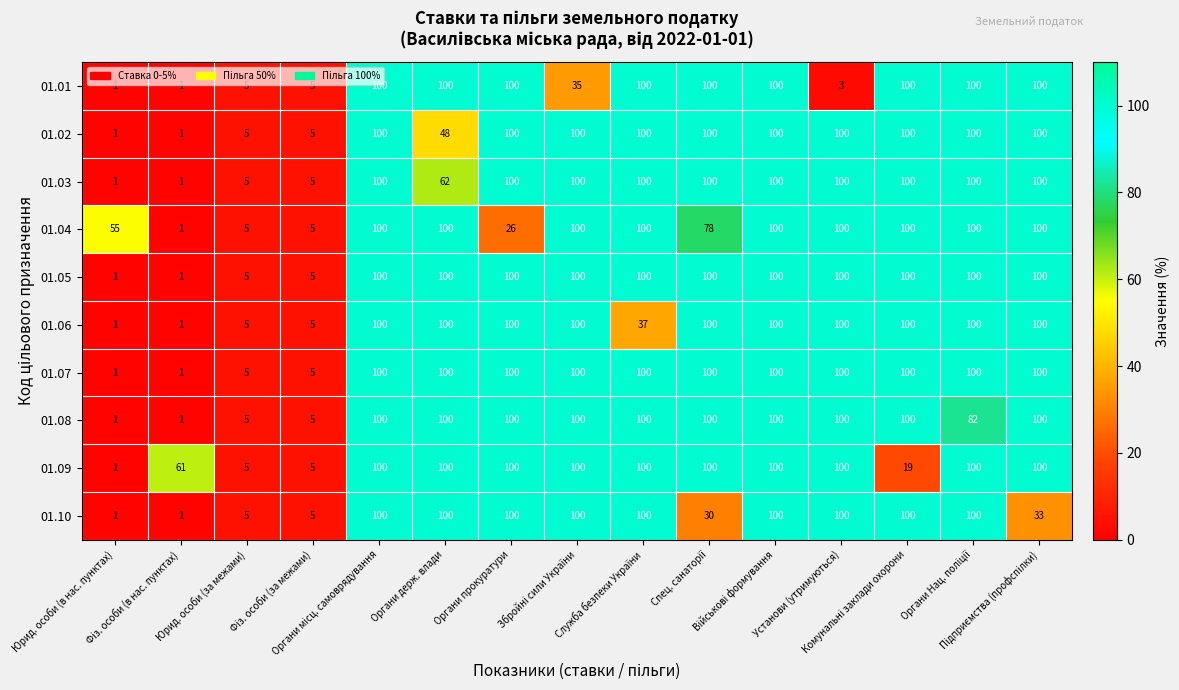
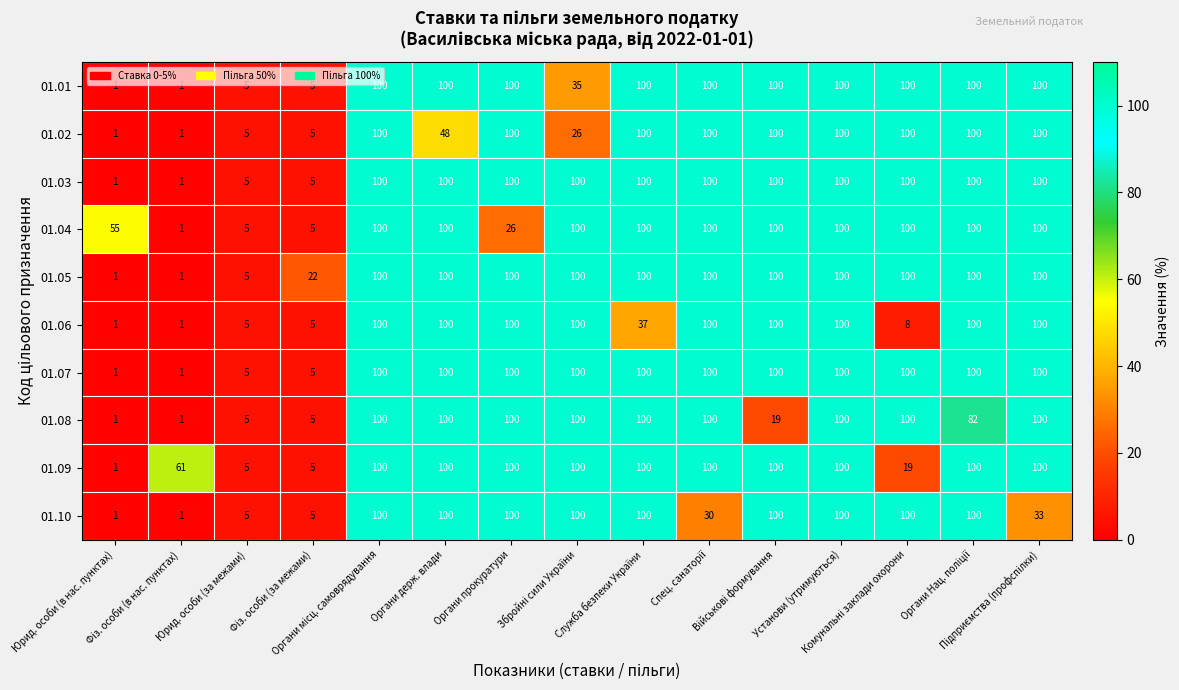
01.01, Установи (утримуються): 3 -> 100
01.02, Збройні сили України: 100 -> 26
01.03, Органи держ. влади: 62 -> 100
01.04, Спец. санаторії: 78 -> 100
01.05, Фіз. особи (за межами): 5 -> 22
01.06, Комунальні заклади охорони: 100 -> 8
01.08, Військові формування: 100 -> 19
